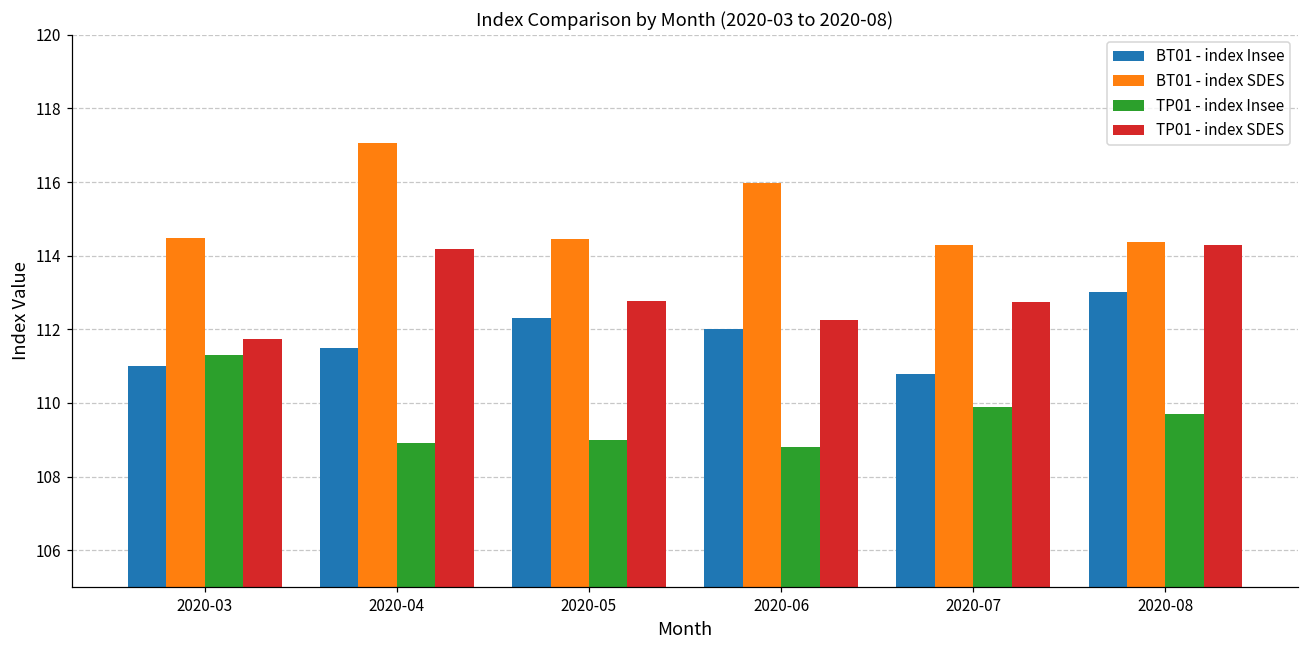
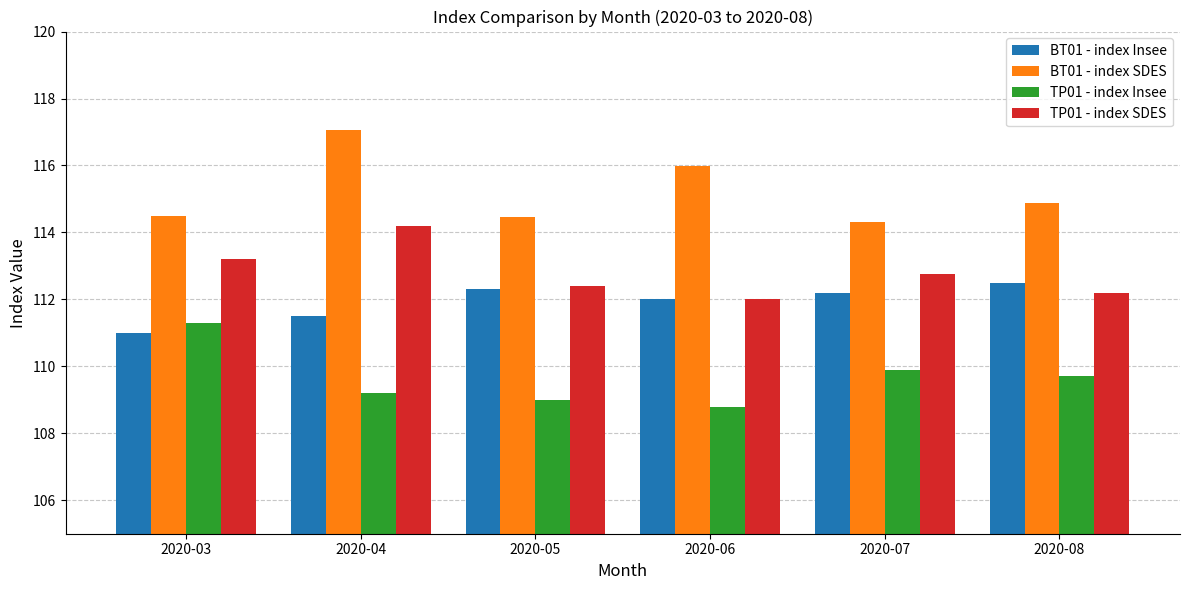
TP01 - index SDES, 2020-03: 111.7 -> 113.2
TP01 - index Insee, 2020-04: 108.9 -> 109.2
TP01 - index SDES, 2020-05: 112.8 -> 112.4
TP01 - index SDES, 2020-06: 112.2 -> 112.0
BT01 - index Insee, 2020-07: 110.8 -> 112.2
BT01 - index Insee, 2020-08: 113.0 -> 112.5
BT01 - index SDES, 2020-08: 114.4 -> 114.9
TP01 - index SDES, 2020-08: 114.3 -> 112.2
